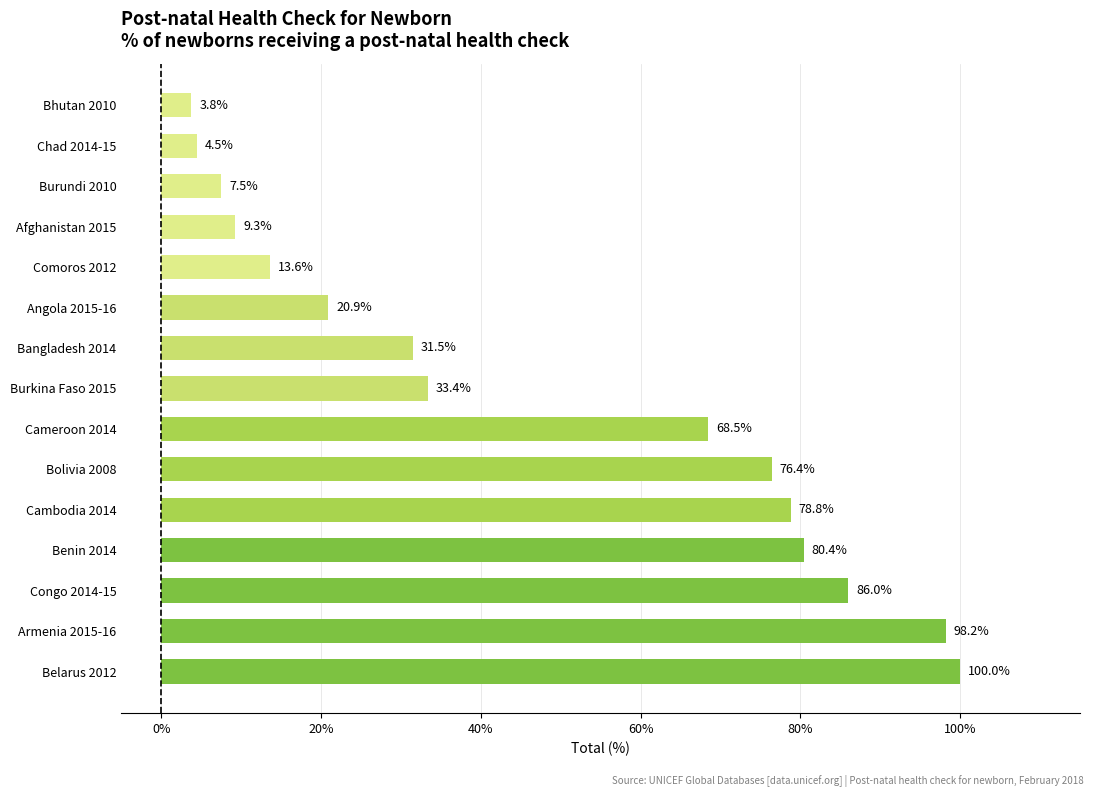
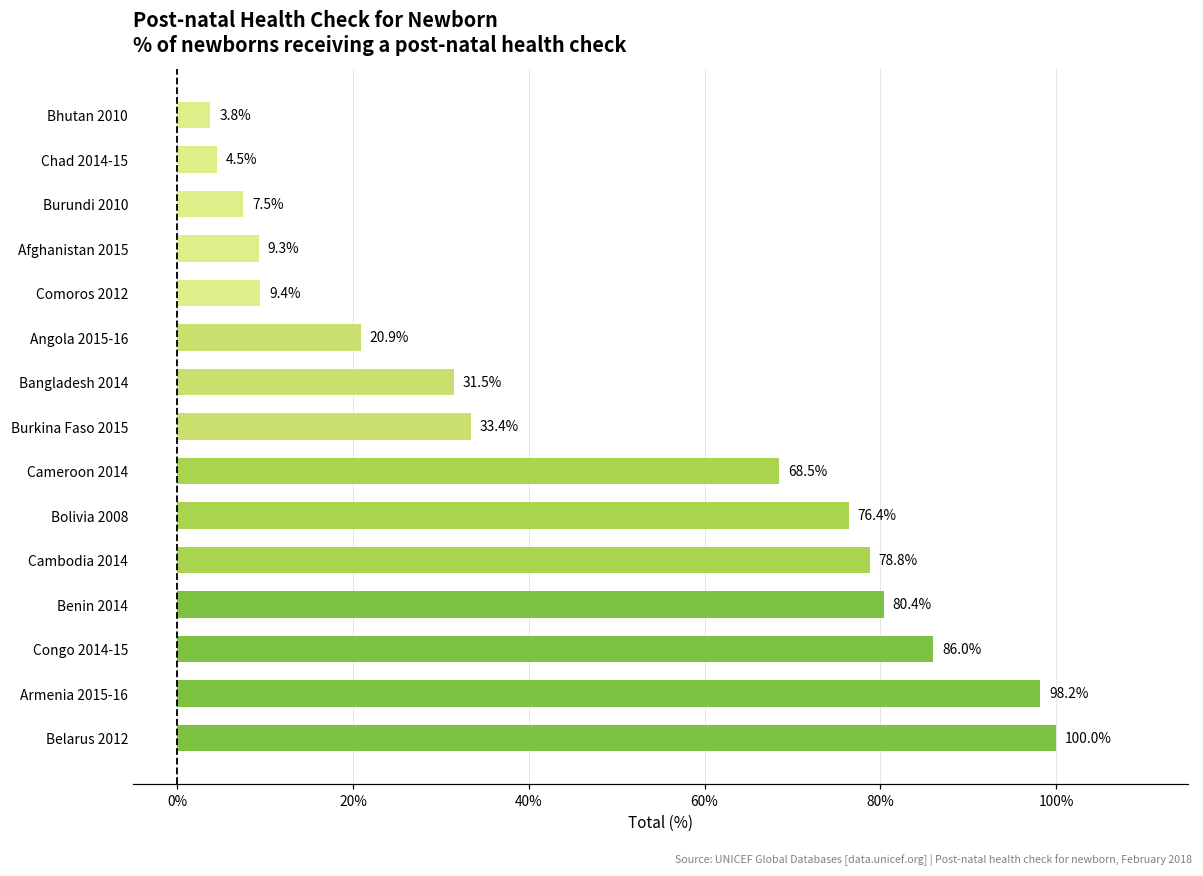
Comoros 2012: 13.6% -> 9.4%
